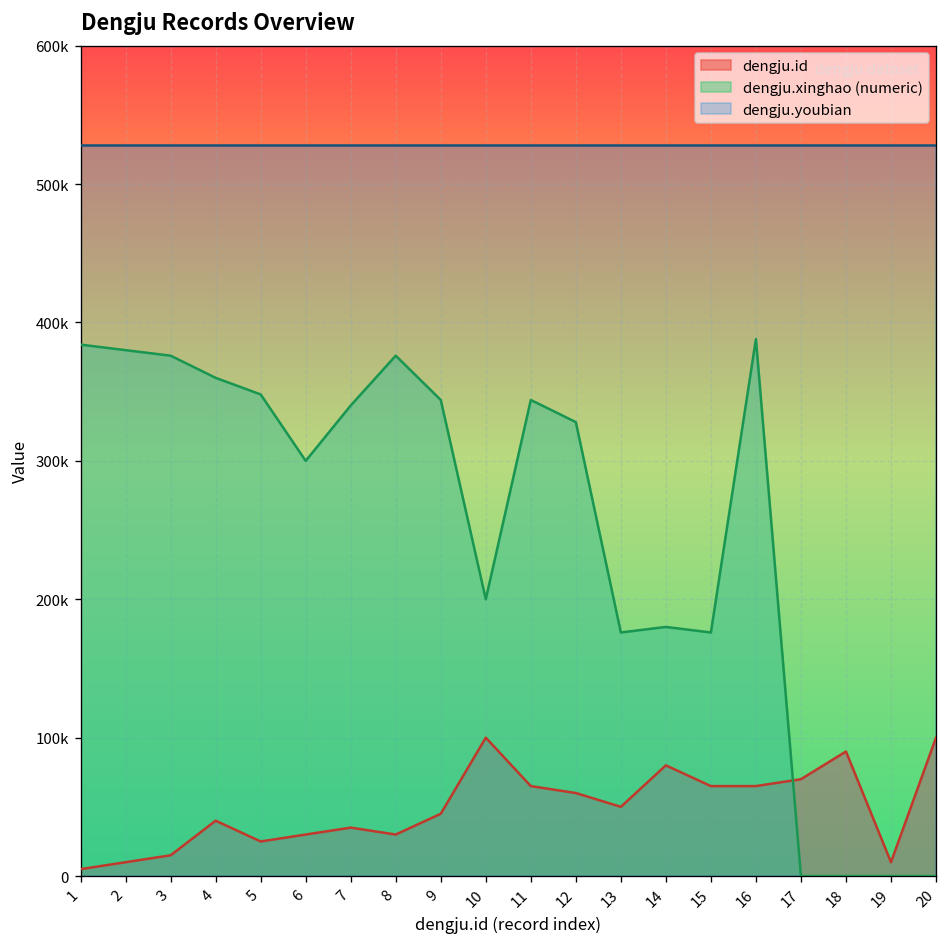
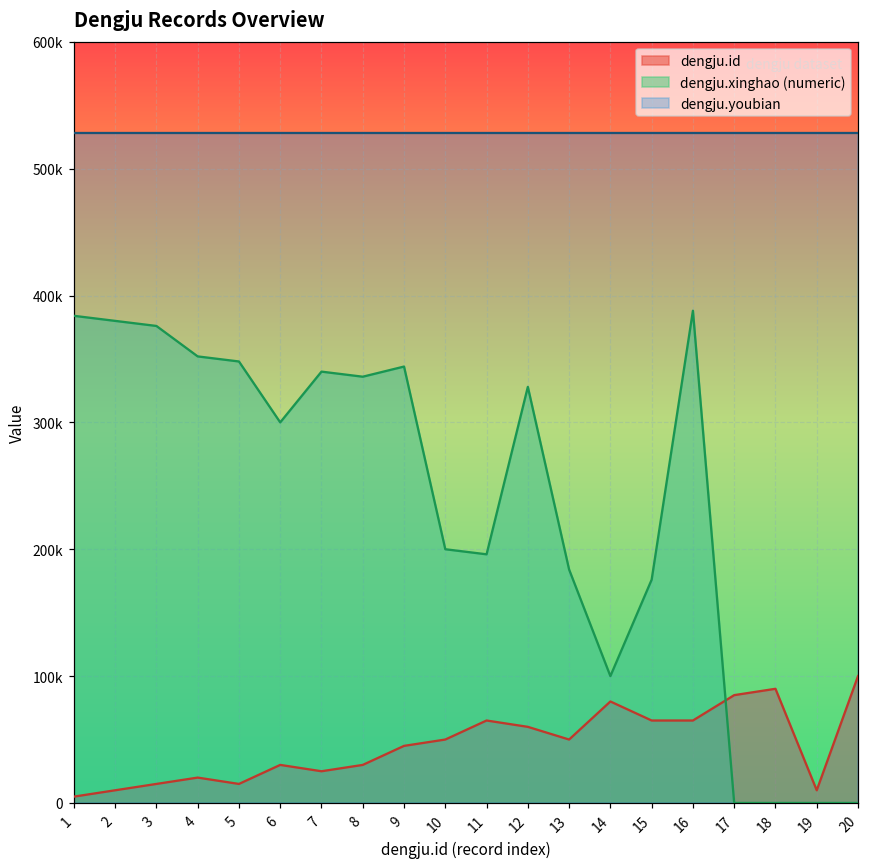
dengju.id, 4: 40000 -> 20000
dengju.xinghao (numeric), 4: 360000 -> 352000
dengju.id, 5: 25000 -> 15000
dengju.id, 7: 35000 -> 25000
dengju.xinghao (numeric), 8: 376000 -> 336000
dengju.id, 10: 100000 -> 50000
dengju.xinghao (numeric), 11: 344000 -> 196000
dengju.xinghao (numeric), 13: 176000 -> 184000
dengju.xinghao (numeric), 14: 180000 -> 100000
dengju.id, 17: 70000 -> 85000
